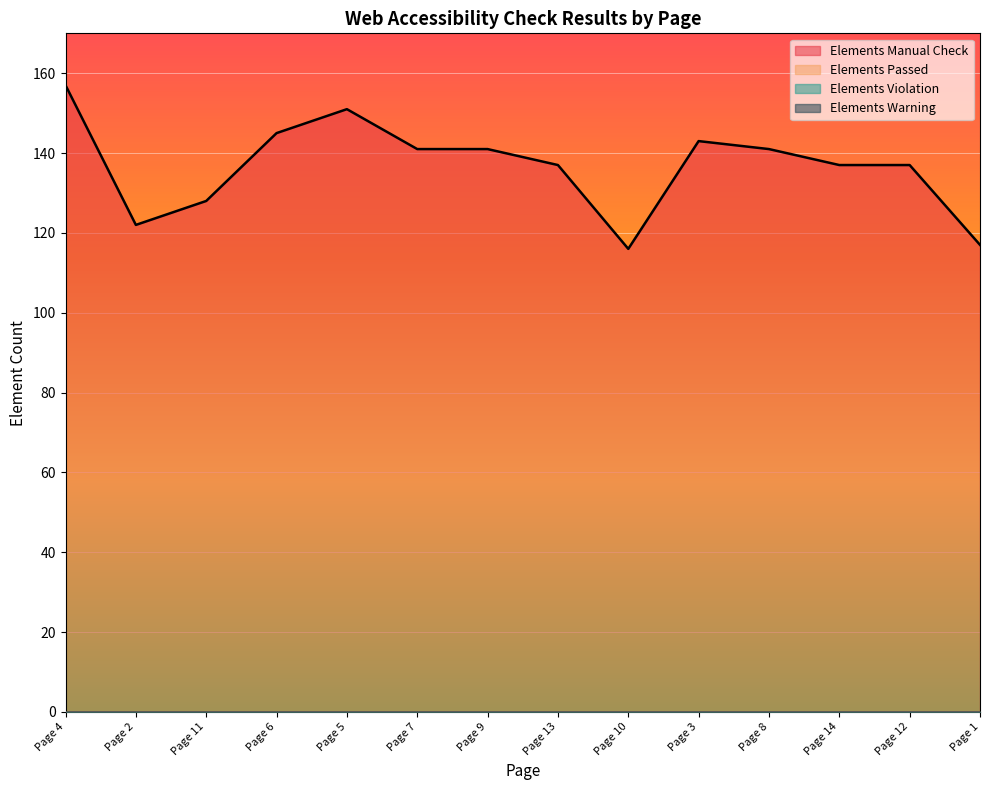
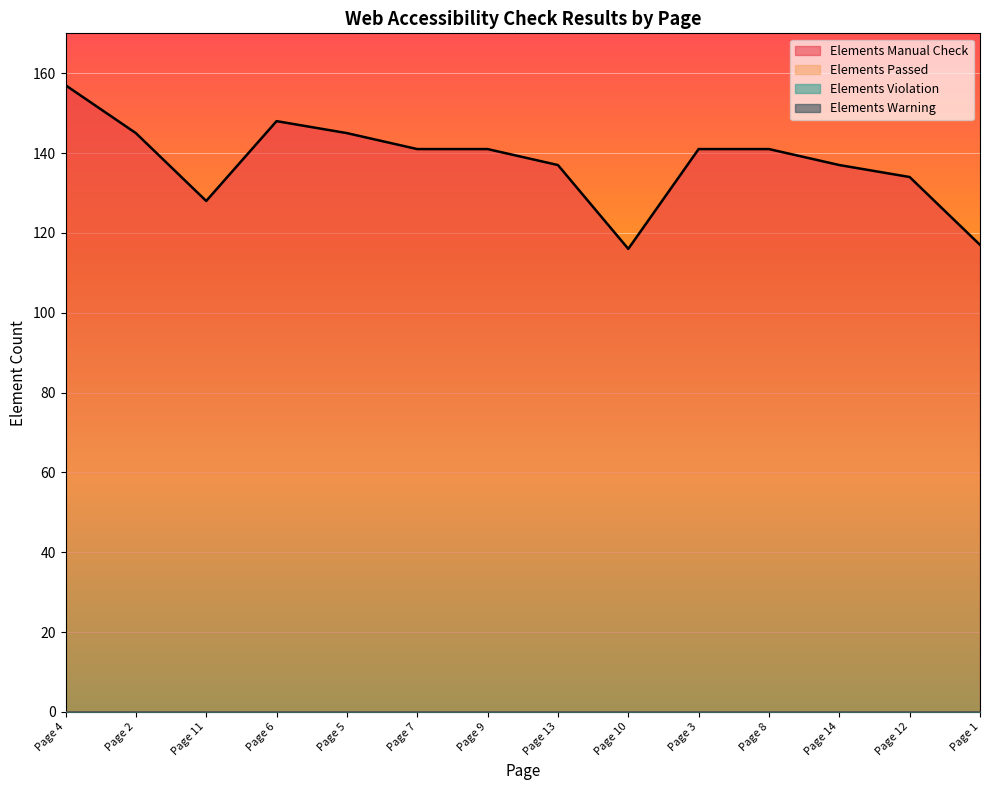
Elements Manual Check, Page 2: 122 -> 145
Elements Manual Check, Page 6: 145 -> 148
Elements Manual Check, Page 5: 151 -> 145
Elements Manual Check, Page 3: 143 -> 141
Elements Manual Check, Page 12: 137 -> 134
